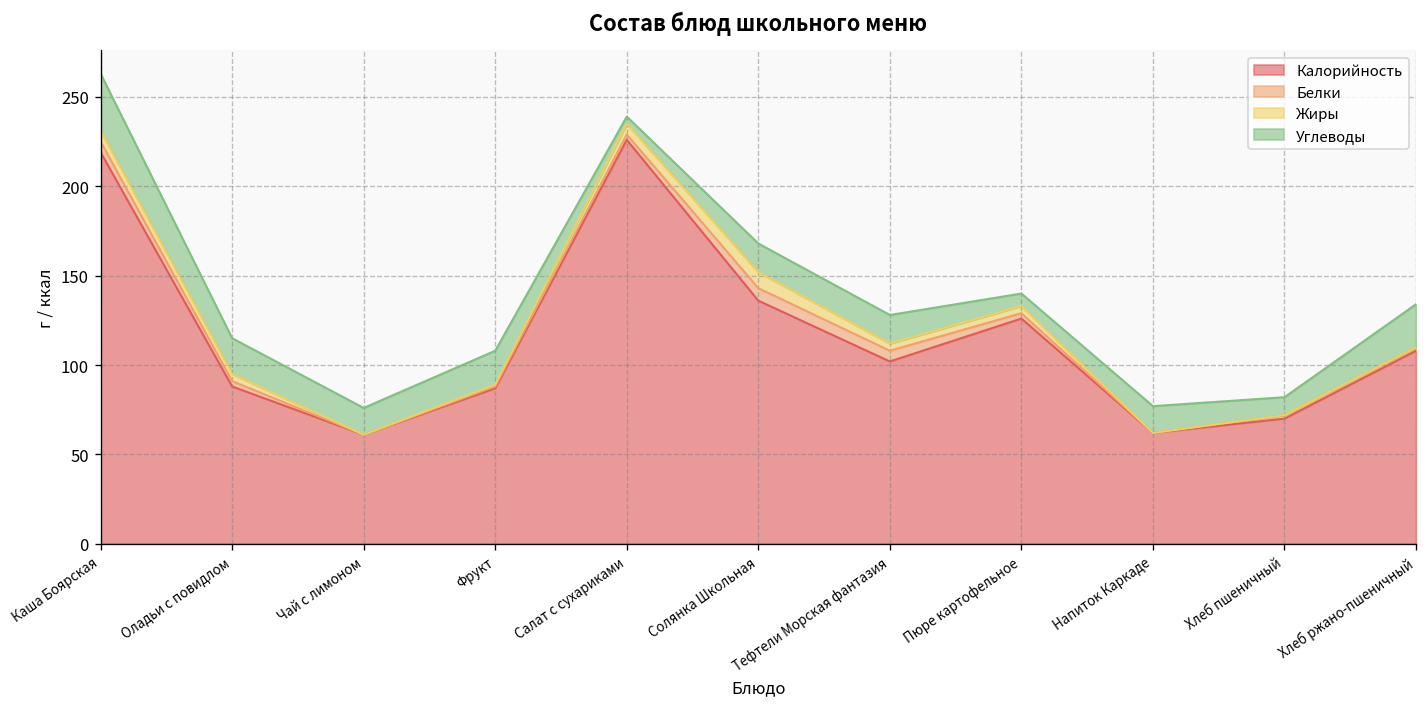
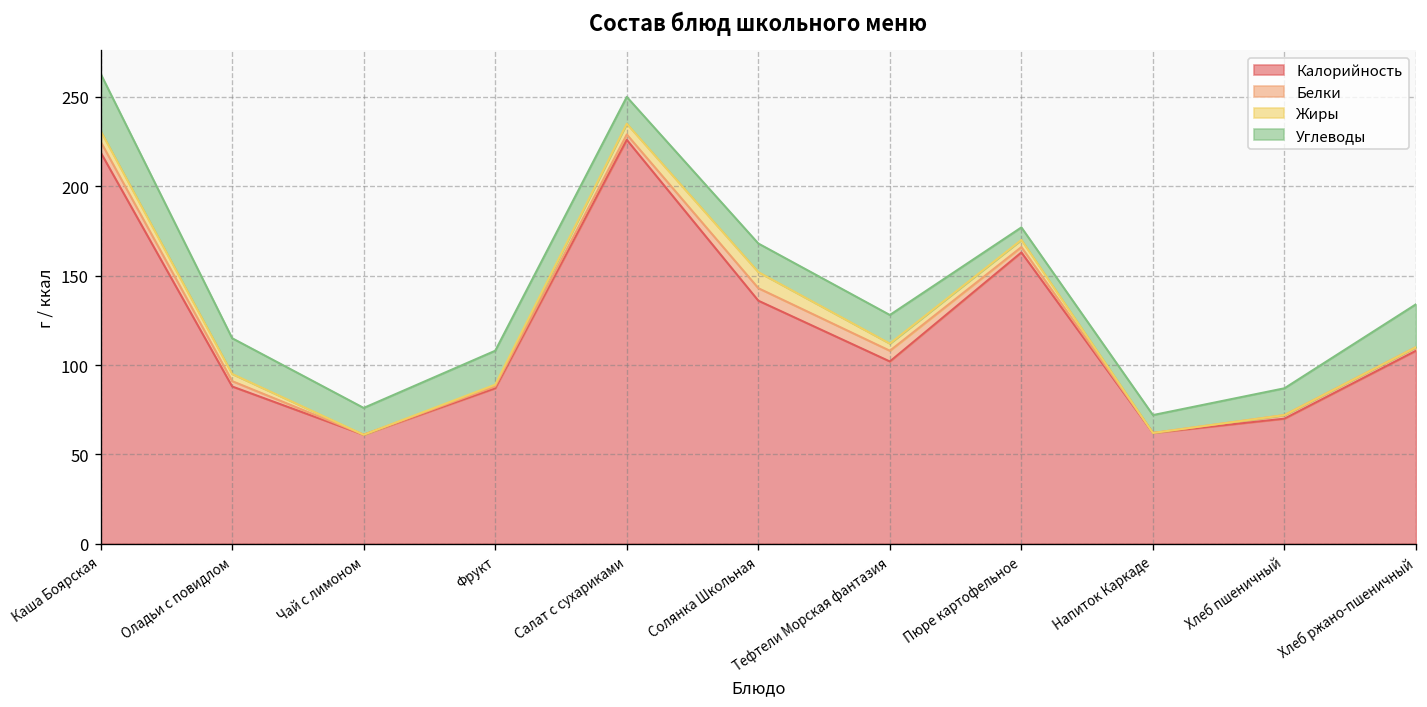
Углеводы, Салат с сухариками: 4 -> 15
Калорийность, Пюре картофельное: 126 -> 163
Углеводы, Напиток Каркаде: 15 -> 10
Углеводы, Хлеб пшеничный: 10 -> 15
